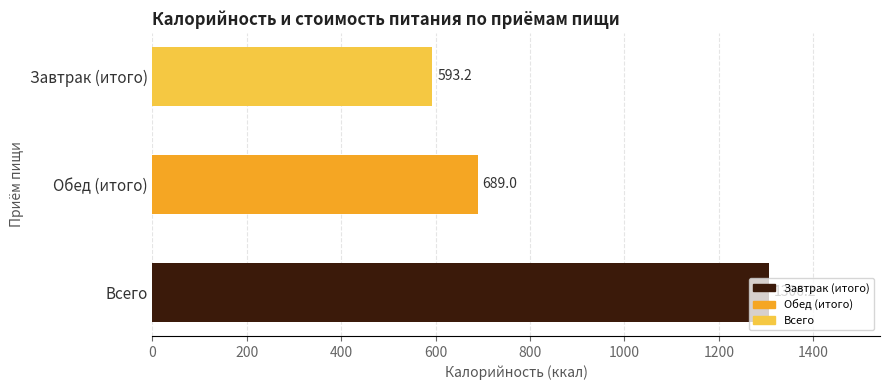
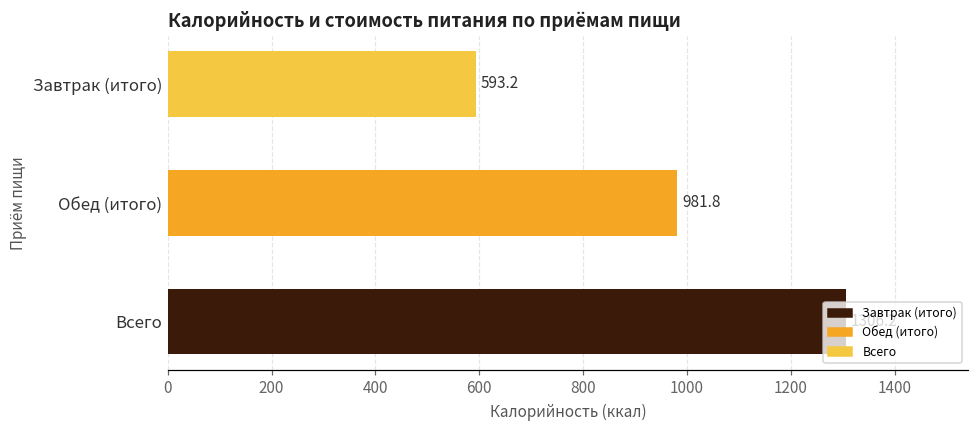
Обед (итого): 689.0 -> 981.8
